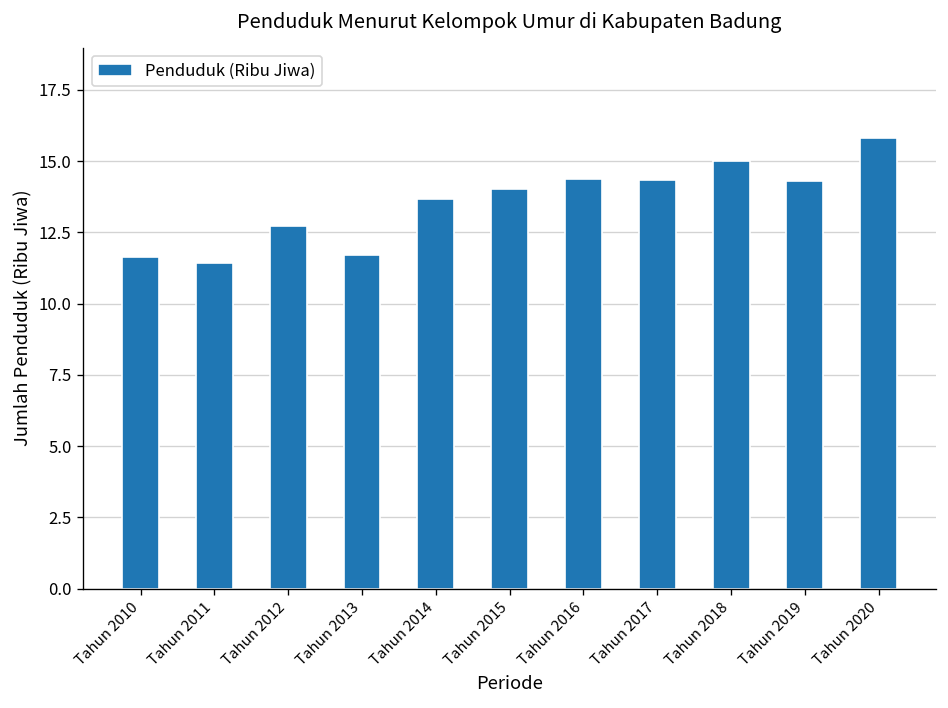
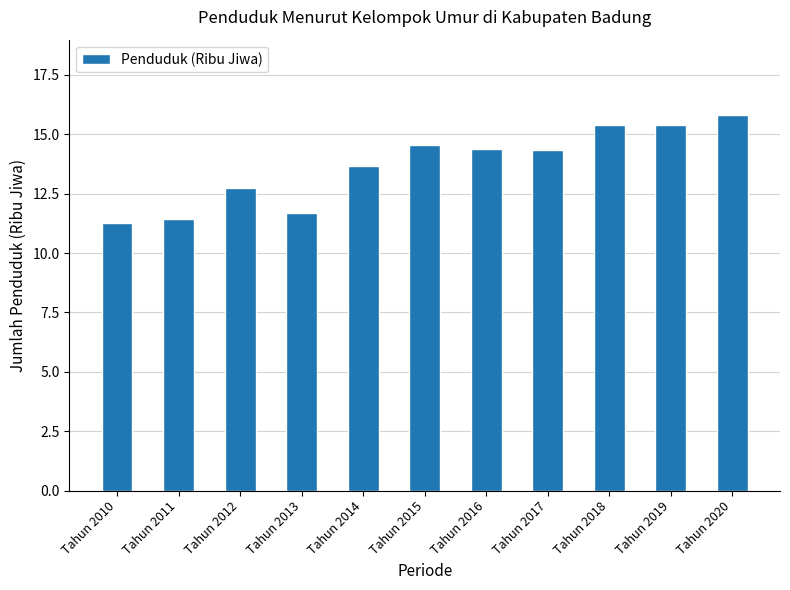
Tahun 2010: 11.6 -> 11.3
Tahun 2015: 14.0 -> 14.5
Tahun 2018: 15.0 -> 15.4
Tahun 2019: 14.3 -> 15.4
